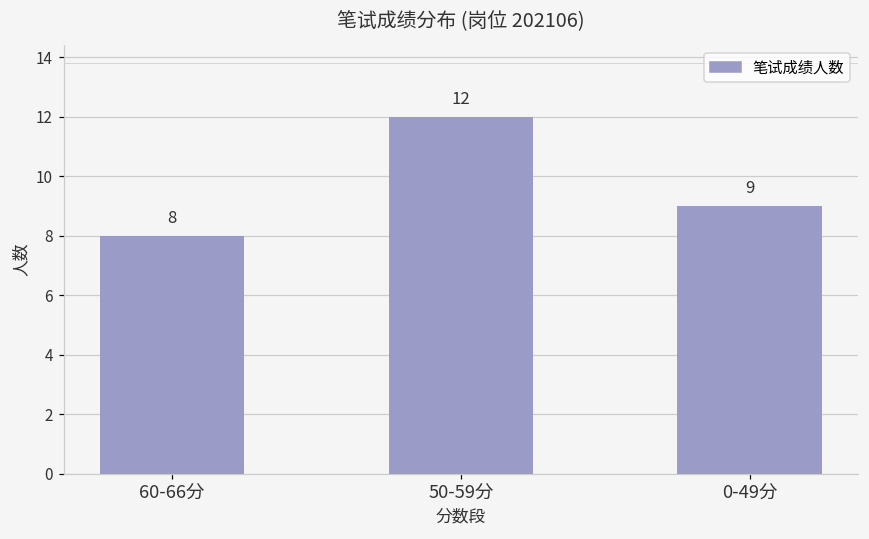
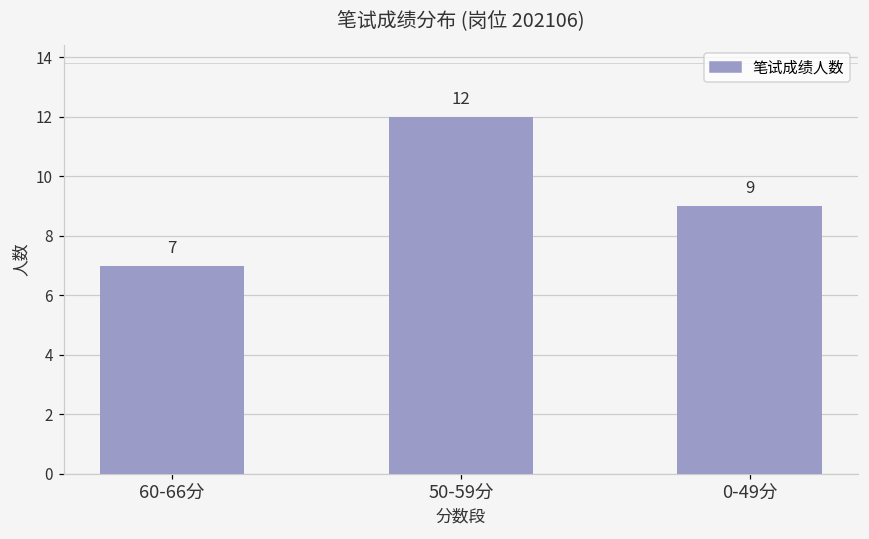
60-66分: 8 -> 7
